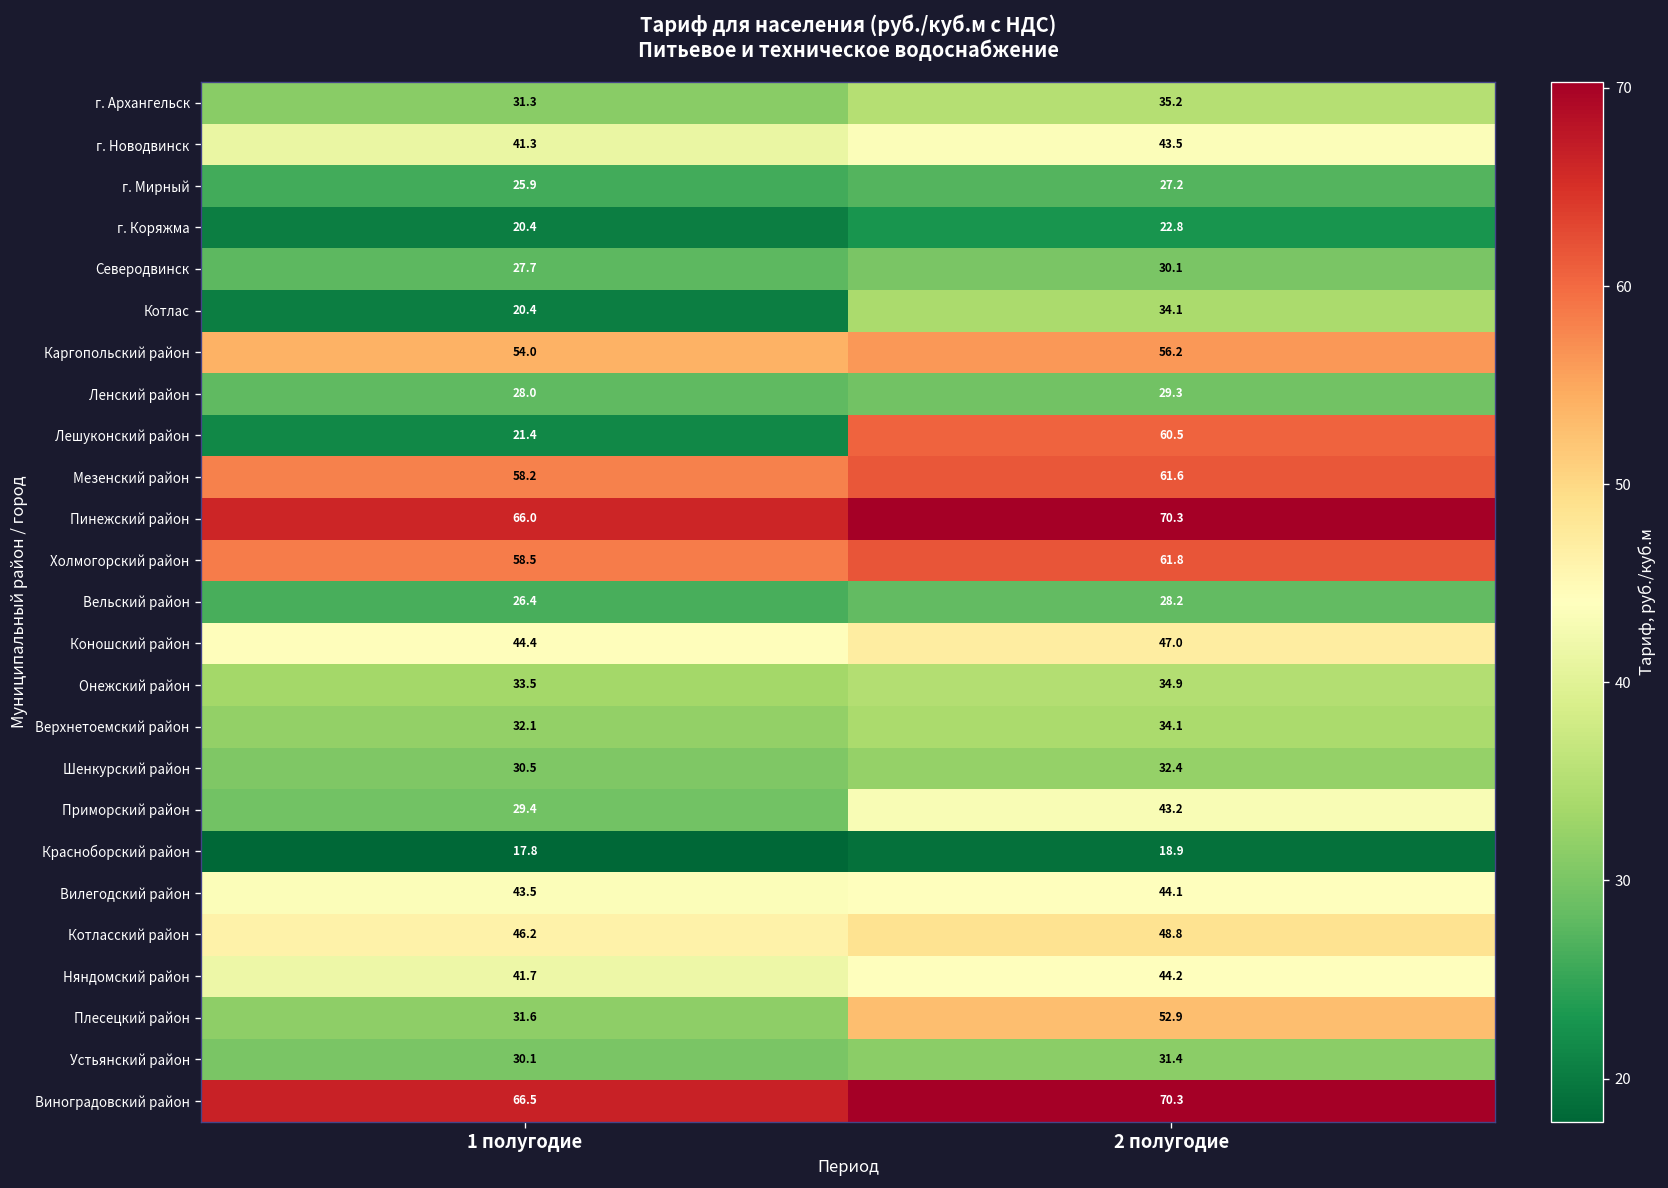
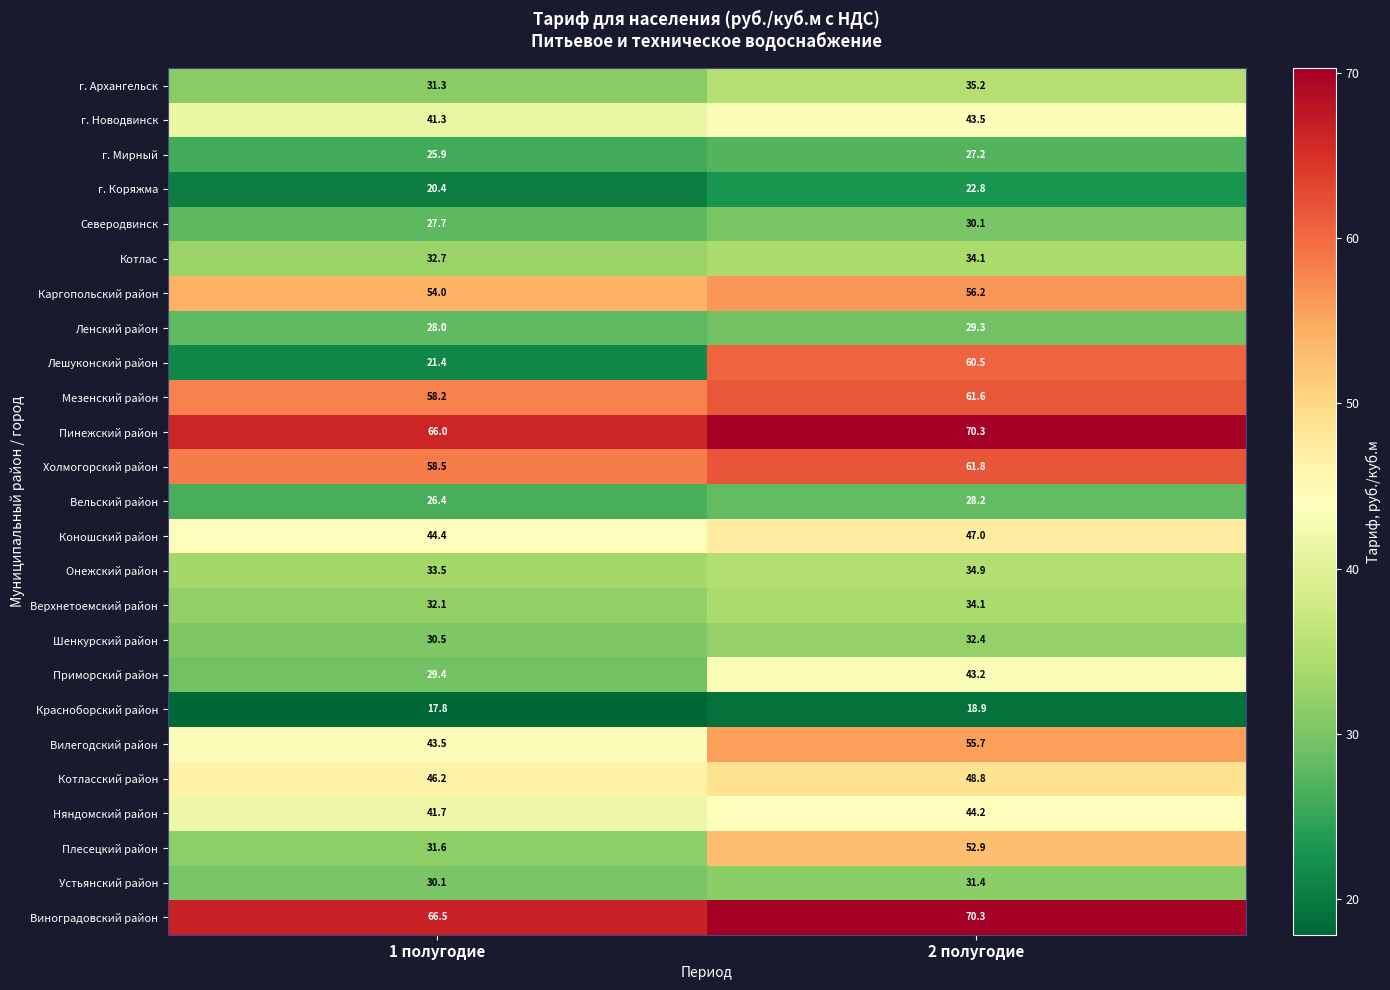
Котлас, 1 полугодие: 20.4 -> 32.7
Вилегодский район, 2 полугодие: 44.1 -> 55.7
